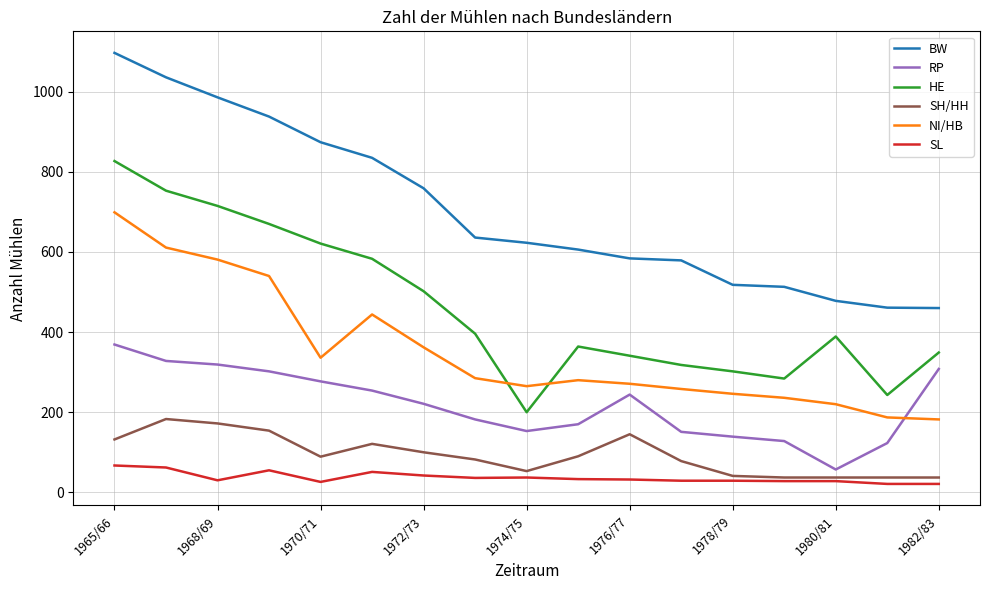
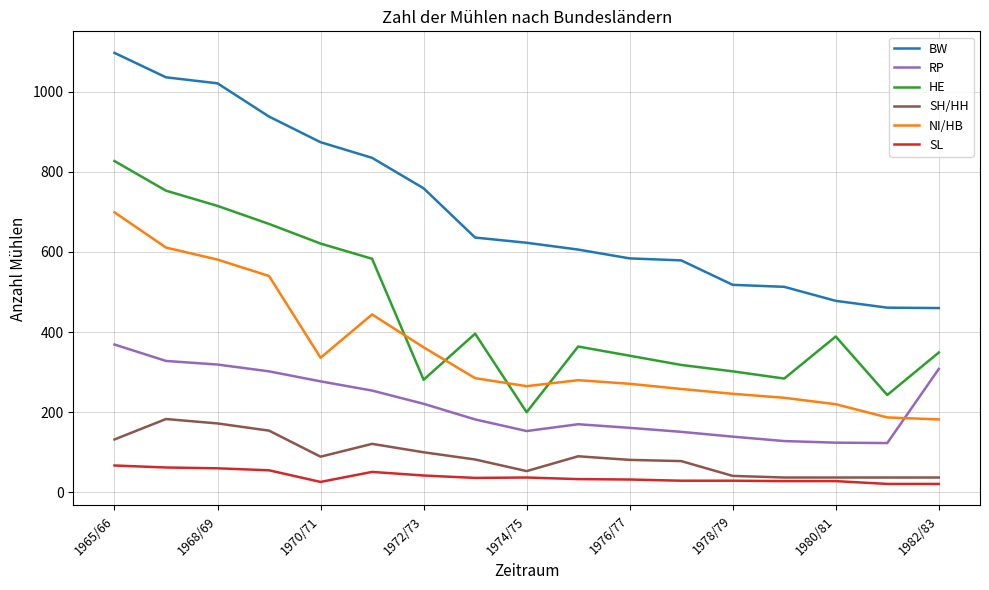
BW, 1968/69: 990 -> 1020
SL, 1968/69: 30 -> 60
HE, 1972/73: 500 -> 280
RP, 1976/77: 240 -> 160
SH/HH, 1976/77: 150 -> 80
RP, 1980/81: 60 -> 120
